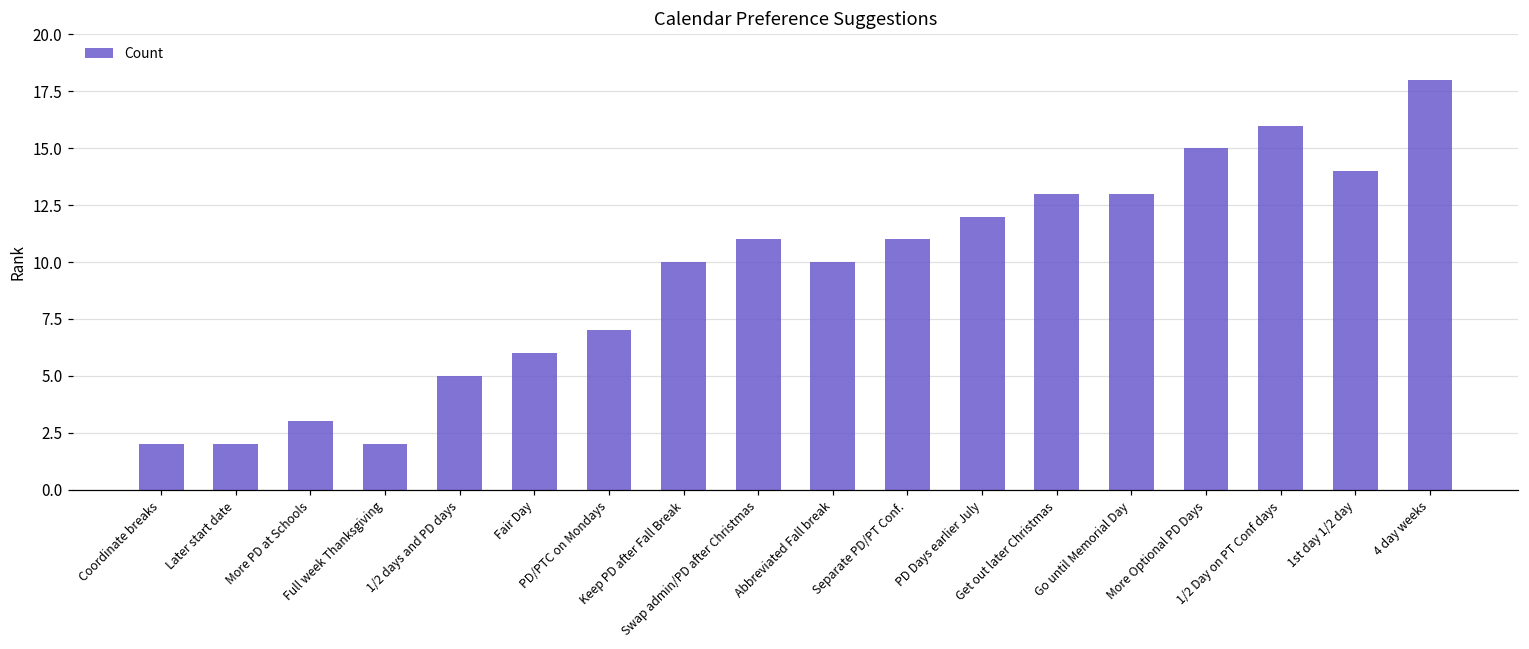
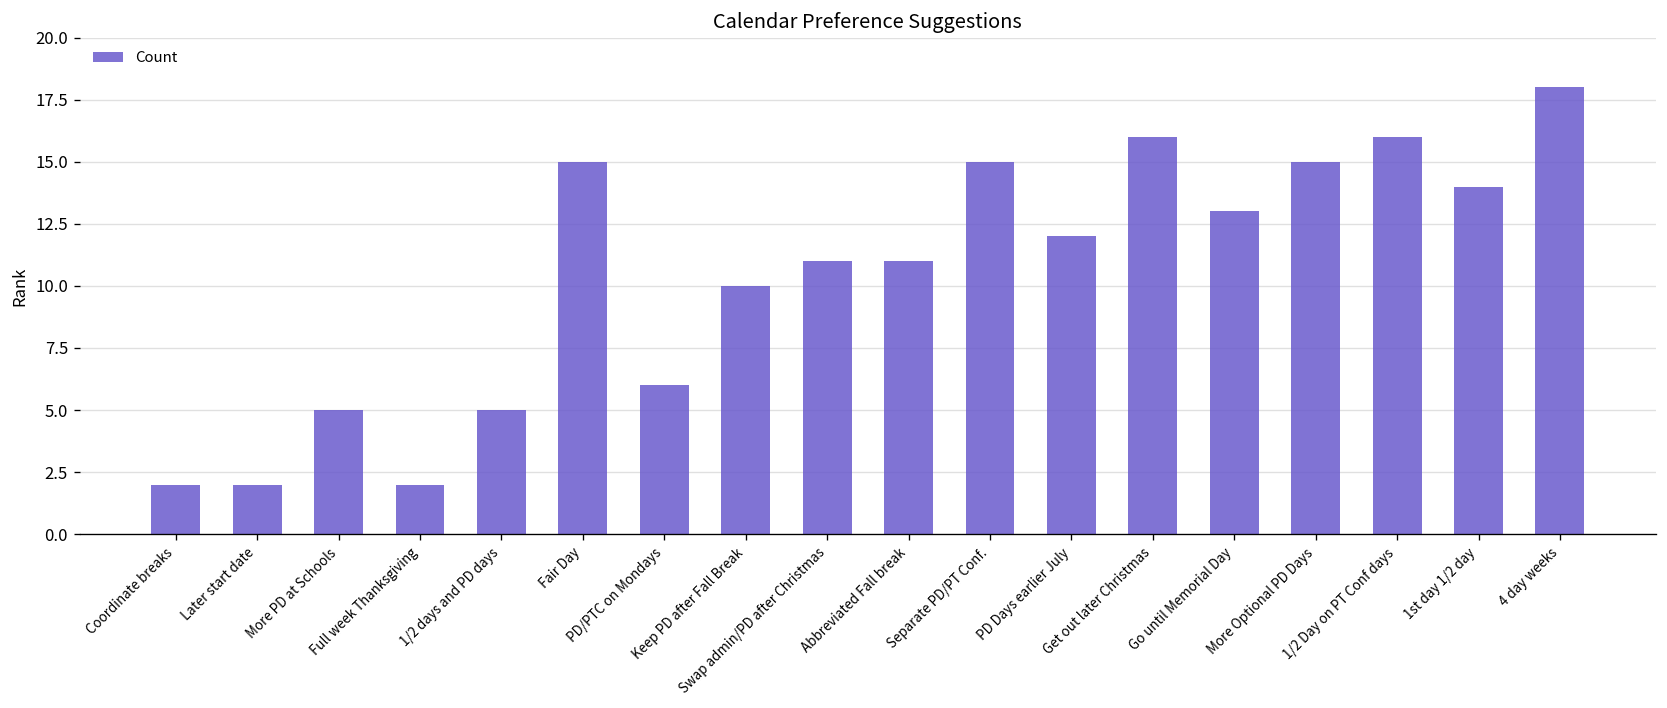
More PD at Schools: 3 -> 5
Fair Day: 6 -> 15
PD/PTC on Mondays: 7 -> 6
Abbreviated Fall break: 10 -> 11
Separate PD/PT Conf.: 11 -> 15
Get out later Christmas: 13 -> 16
